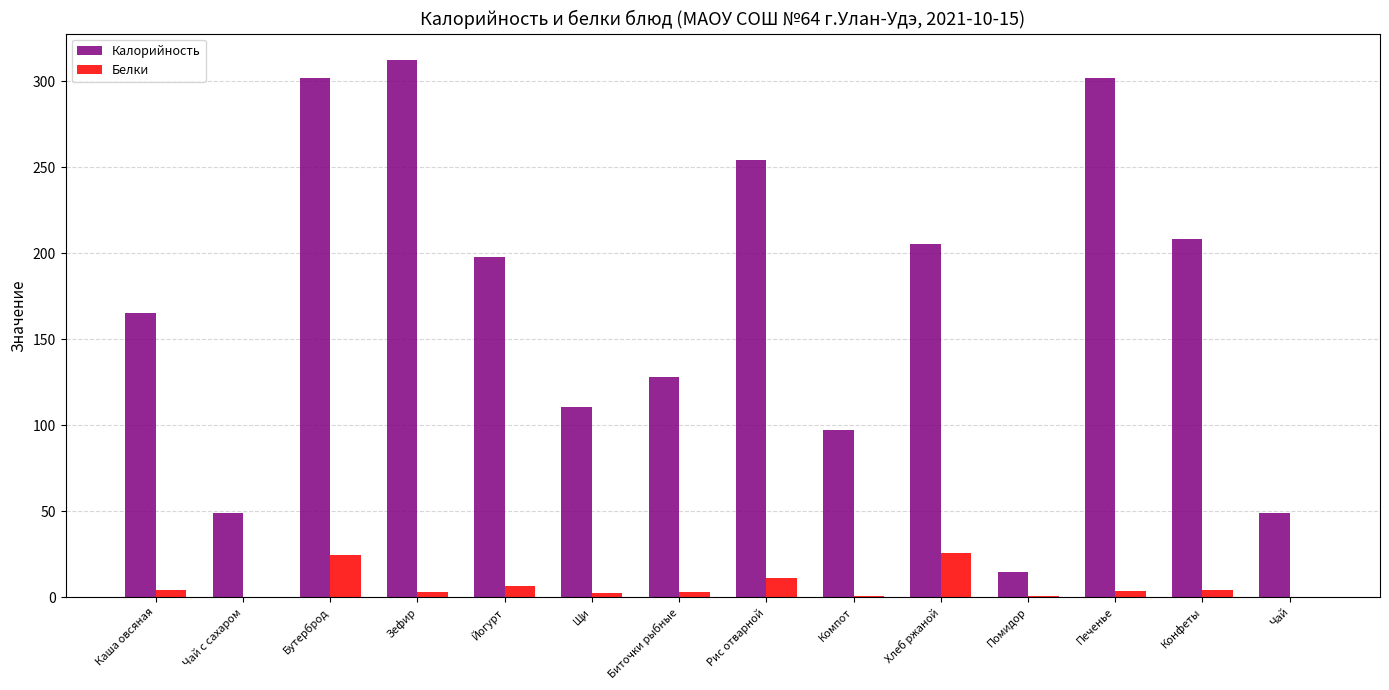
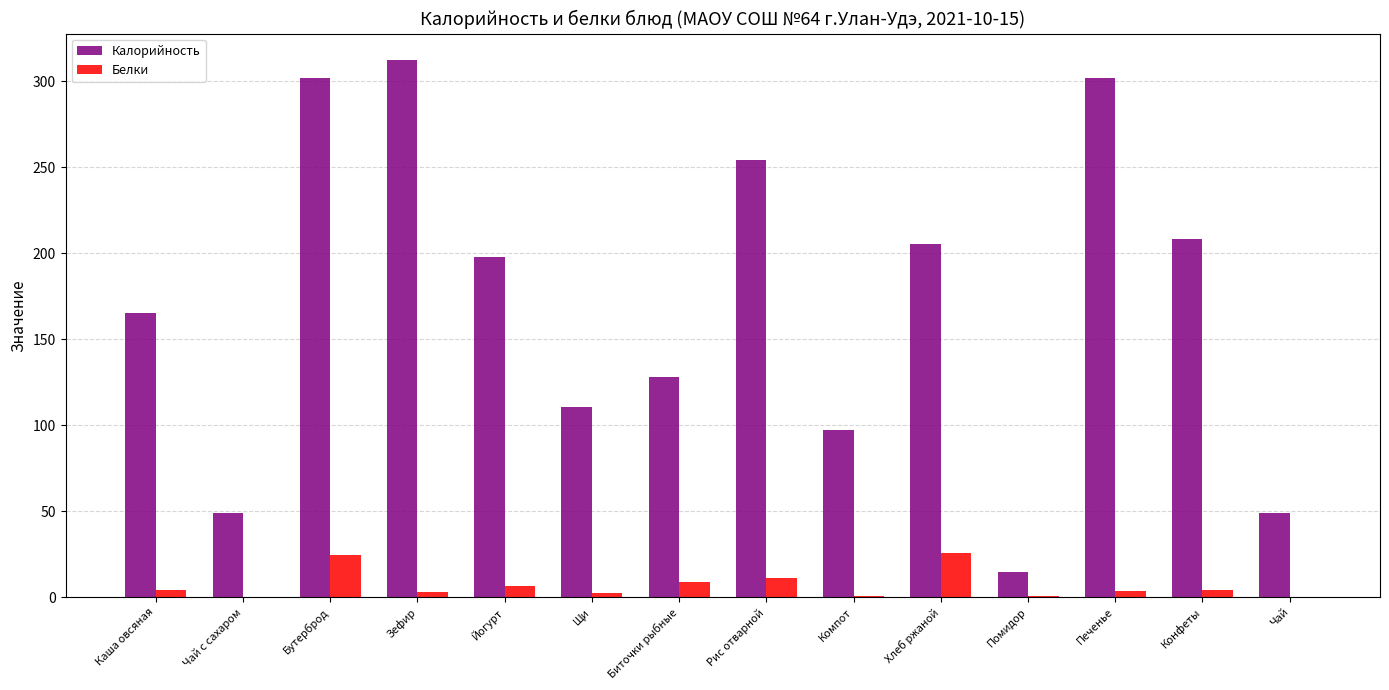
Белки, Биточки рыбные: 3 -> 9
